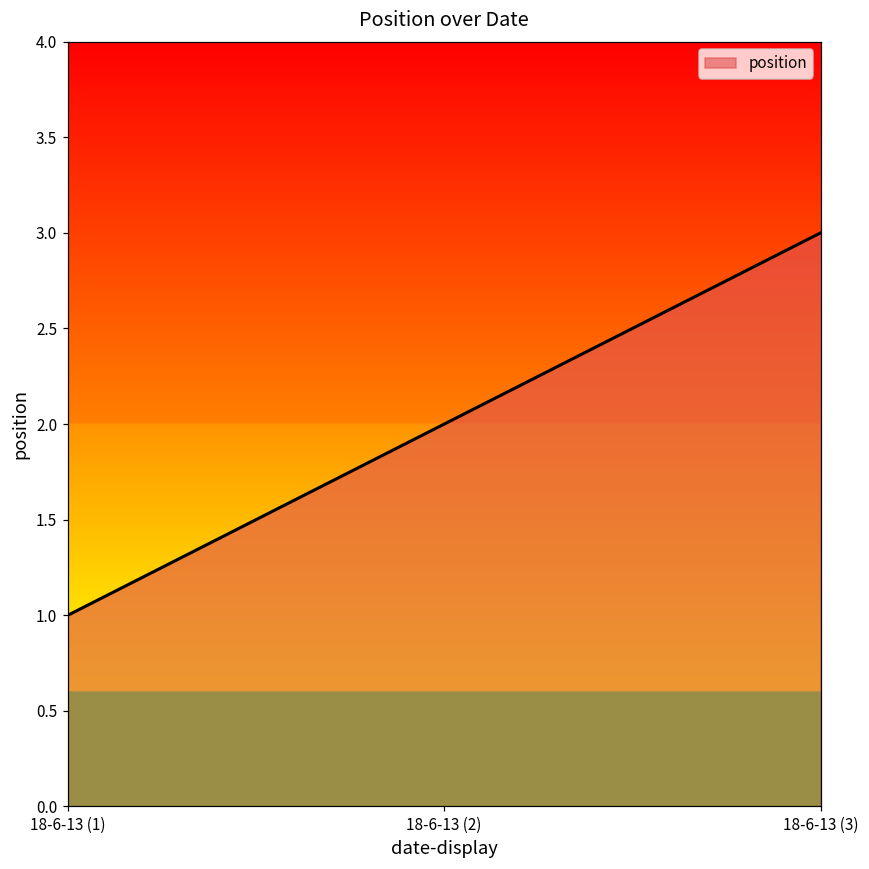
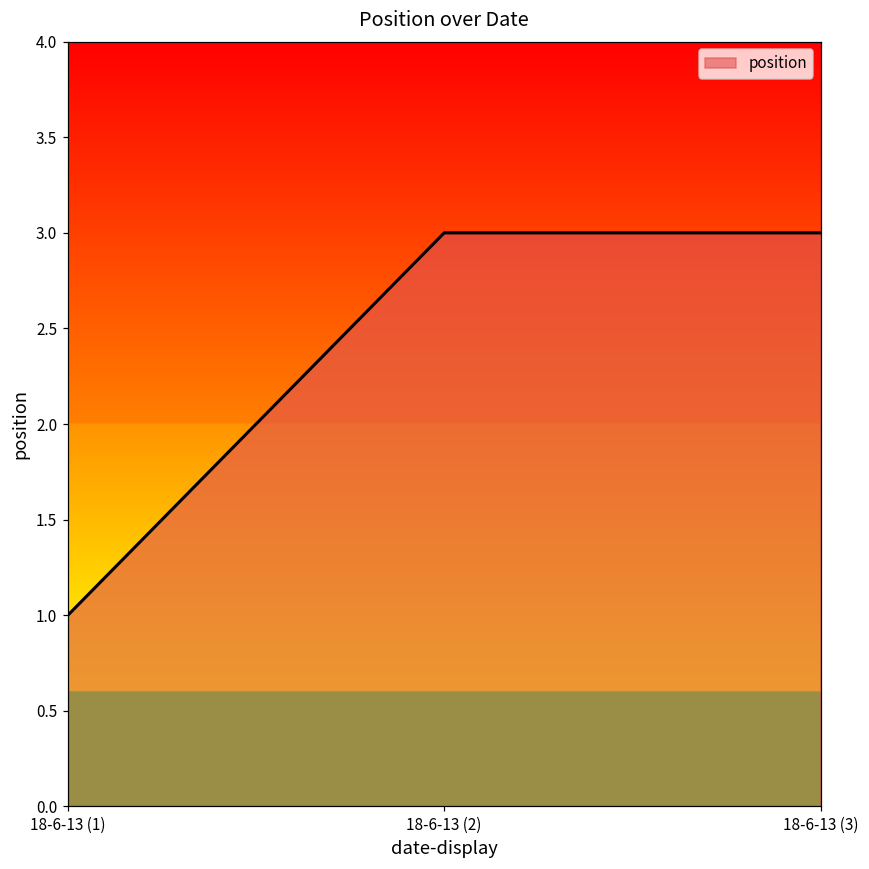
18-6-13 (2): 2 -> 3
